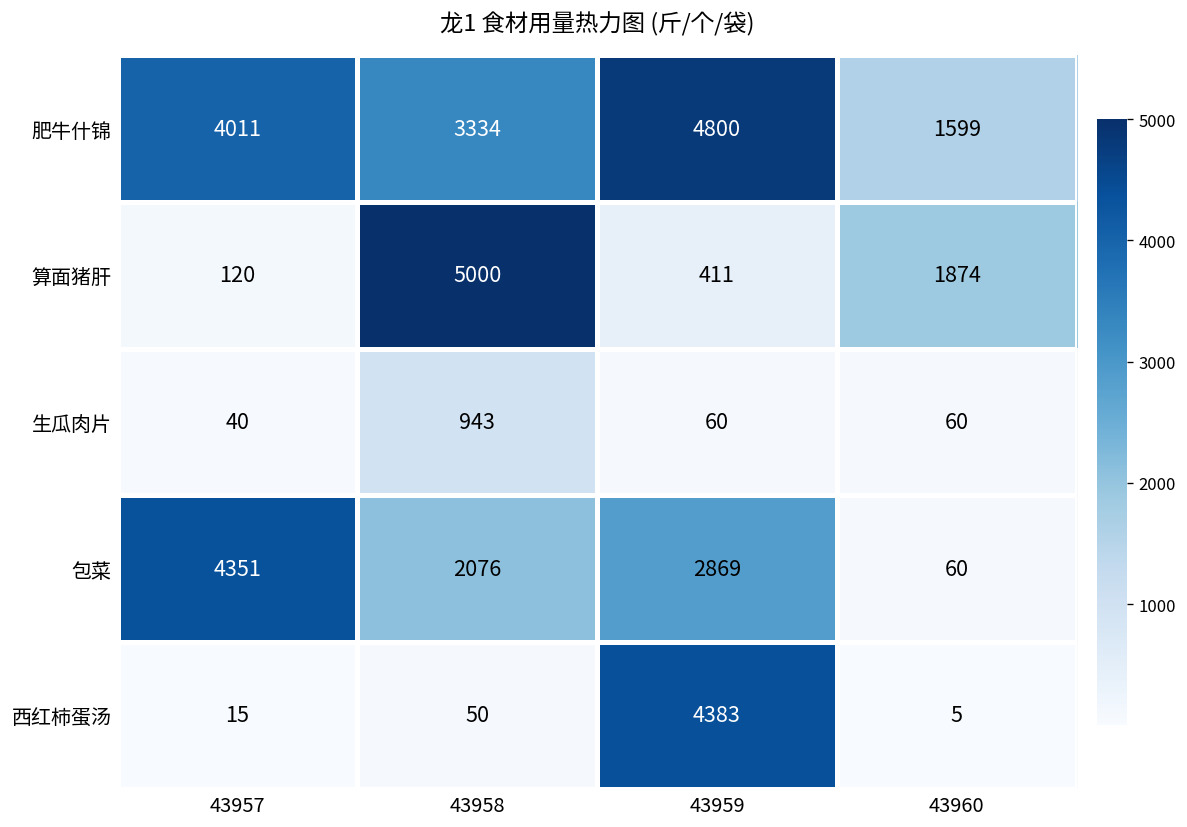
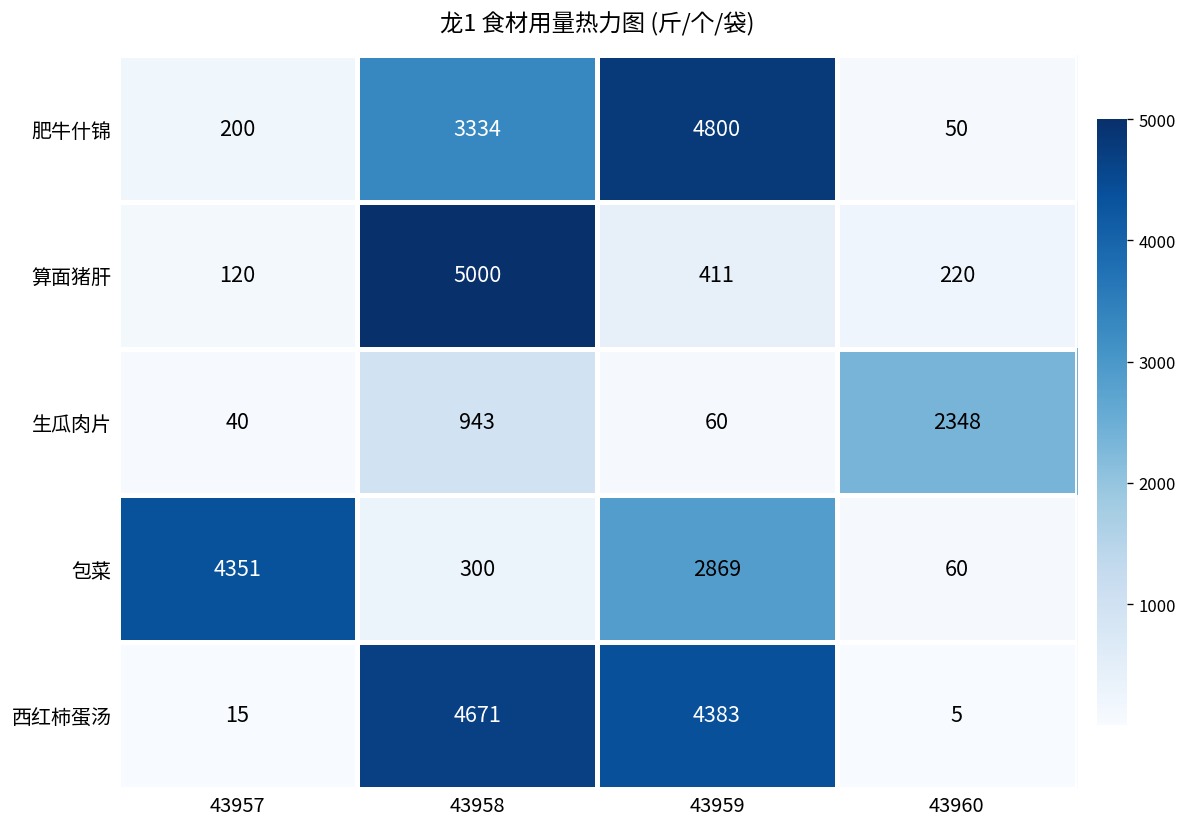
肥牛什锦, 43957: 4011 -> 200
肥牛什锦, 43960: 1599 -> 50
算面猪肝, 43960: 1874 -> 220
生瓜肉片, 43960: 60 -> 2348
包菜, 43958: 2076 -> 300
西红柿蛋汤, 43958: 50 -> 4671
